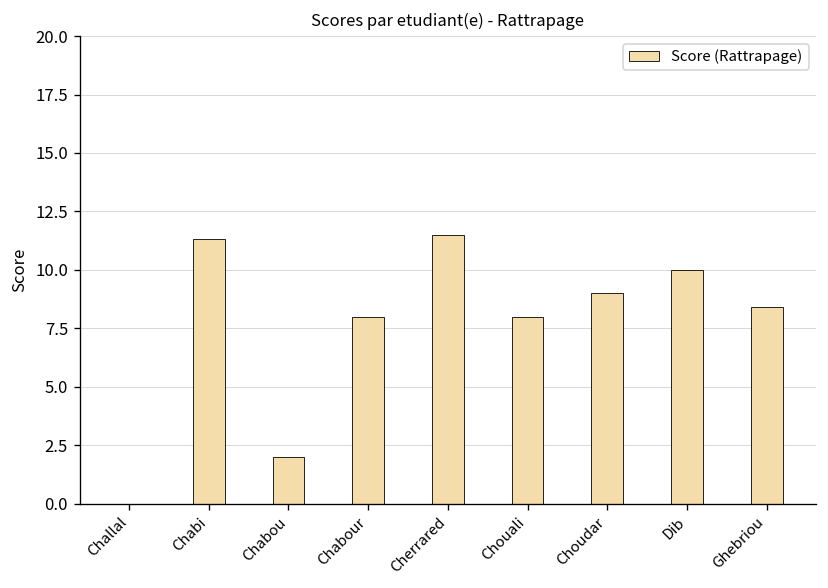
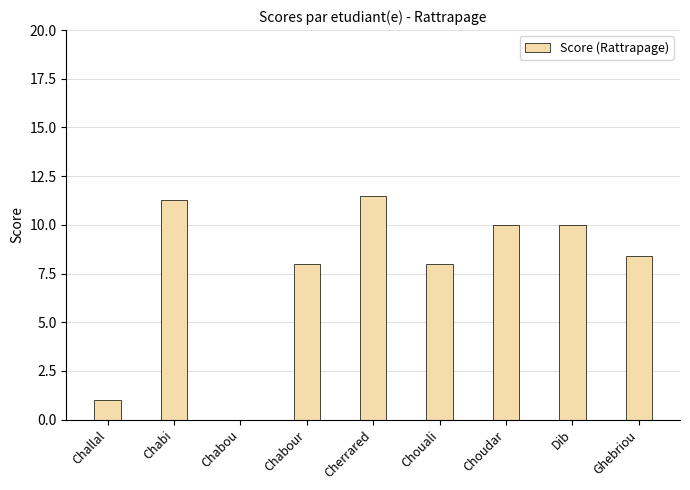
Challal: 0 -> 1
Chabou: 2 -> 0
Choudar: 9 -> 10
